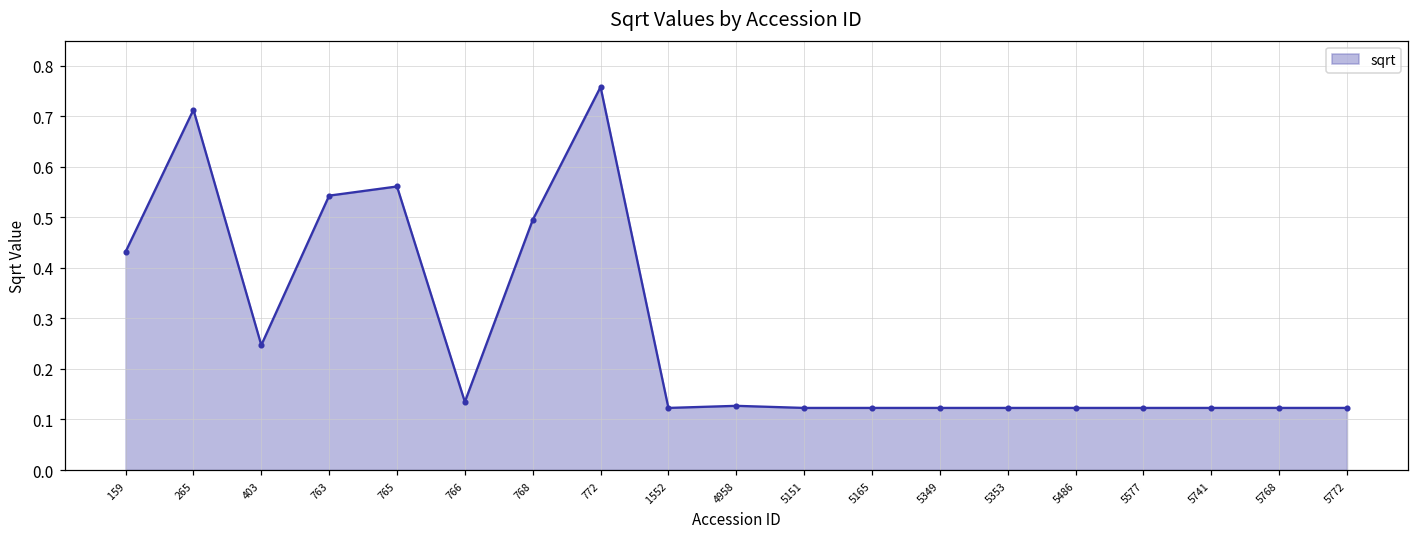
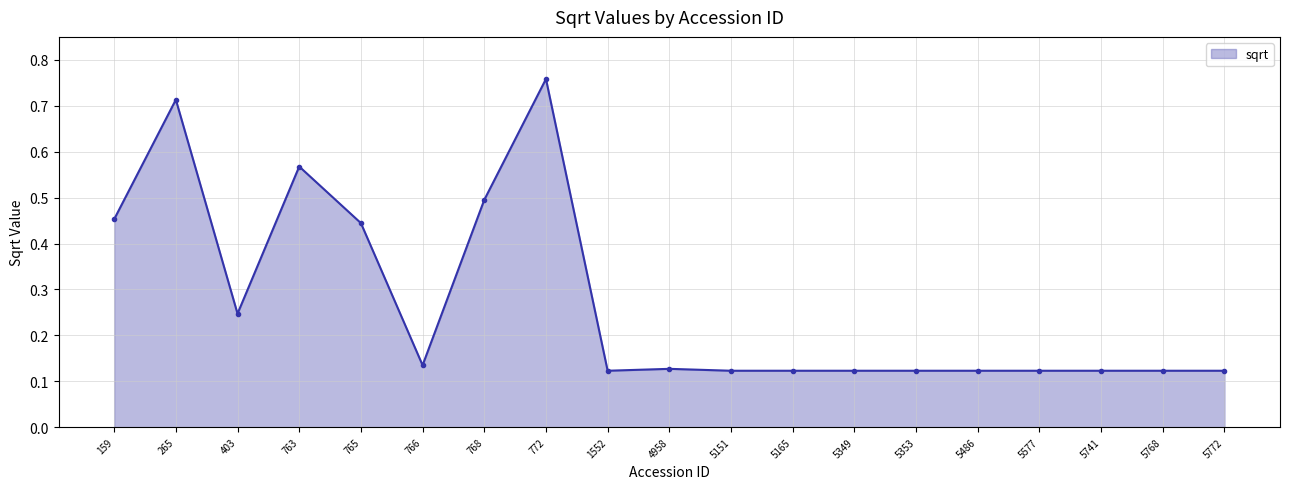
159: 0.43 -> 0.45
763: 0.54 -> 0.57
765: 0.56 -> 0.44
